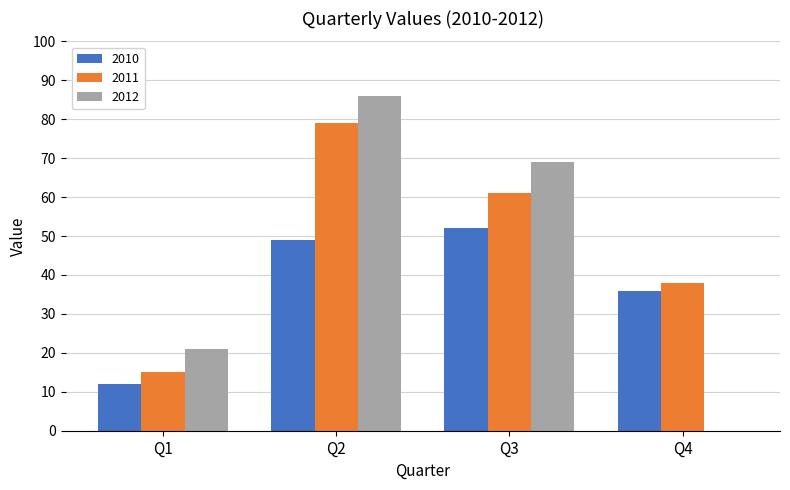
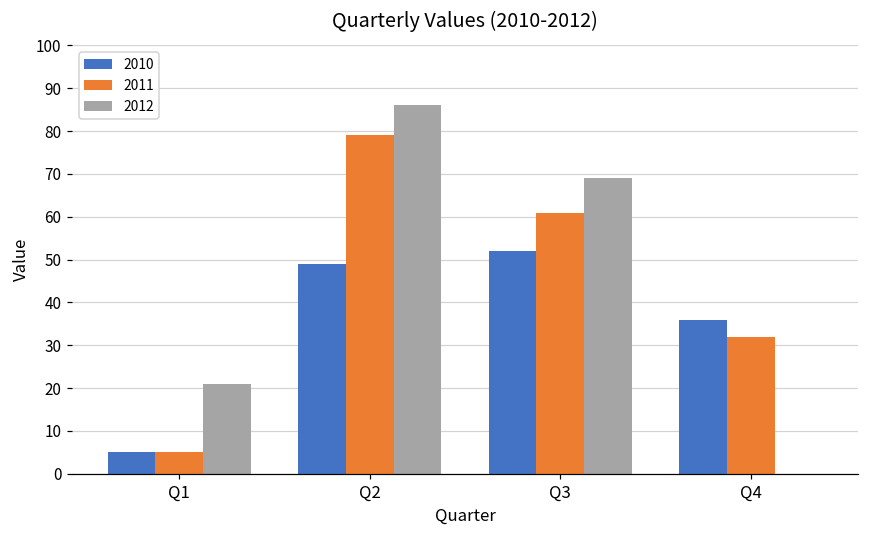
2010, Q1: 12 -> 5
2011, Q1: 15 -> 5
2011, Q4: 38 -> 32
